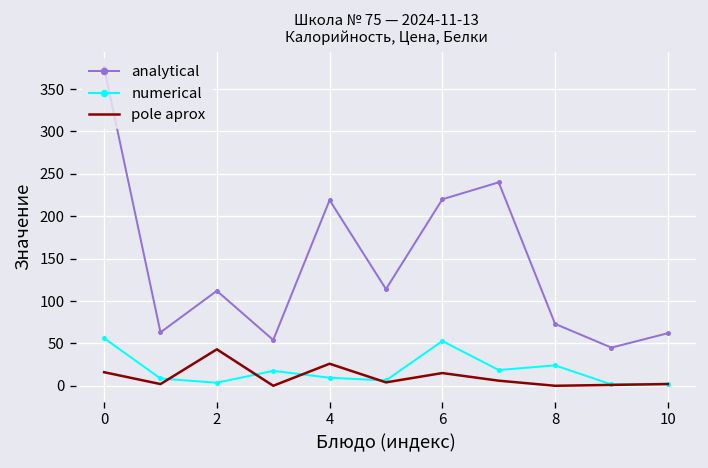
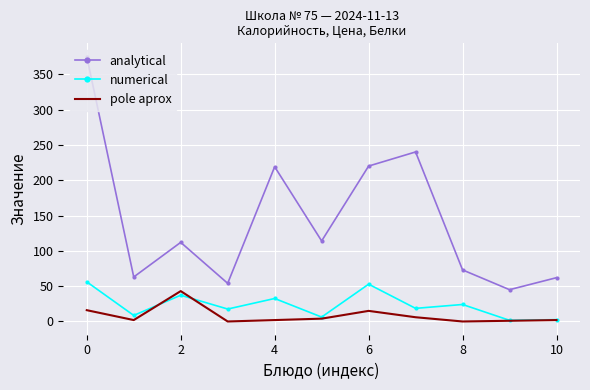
numerical, 2: 0 -> 40
numerical, 4: 10 -> 30
pole aprox, 4: 30 -> 0
